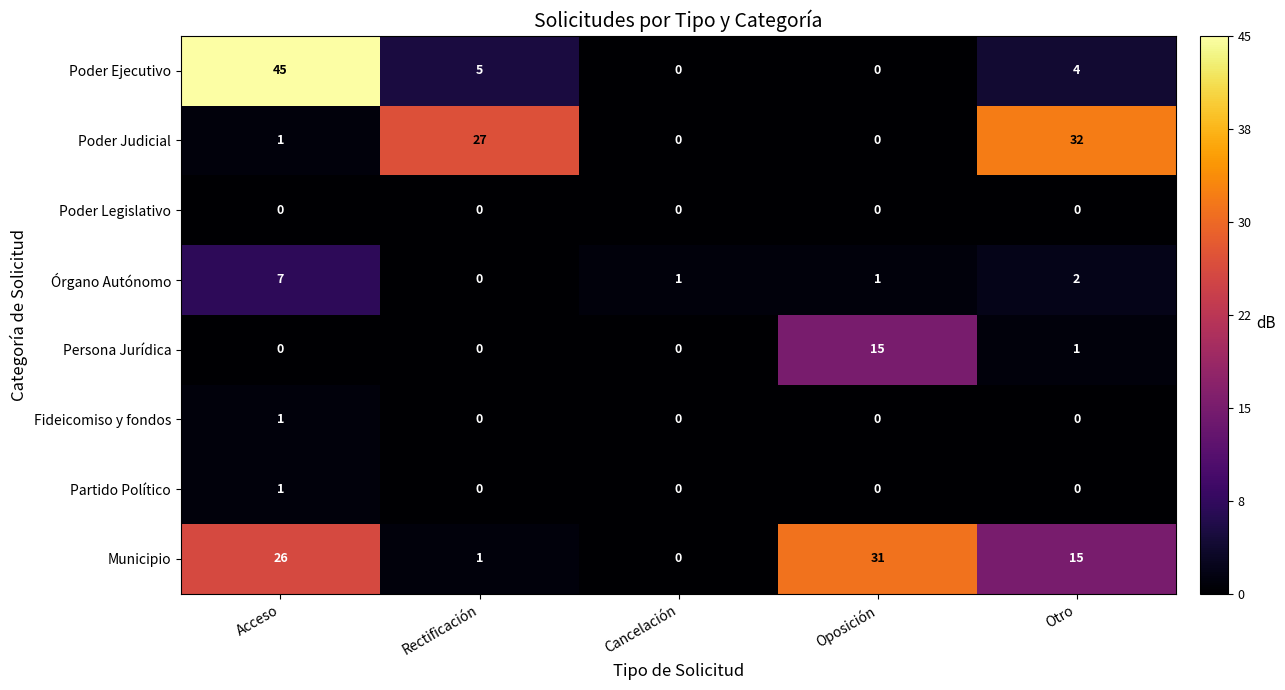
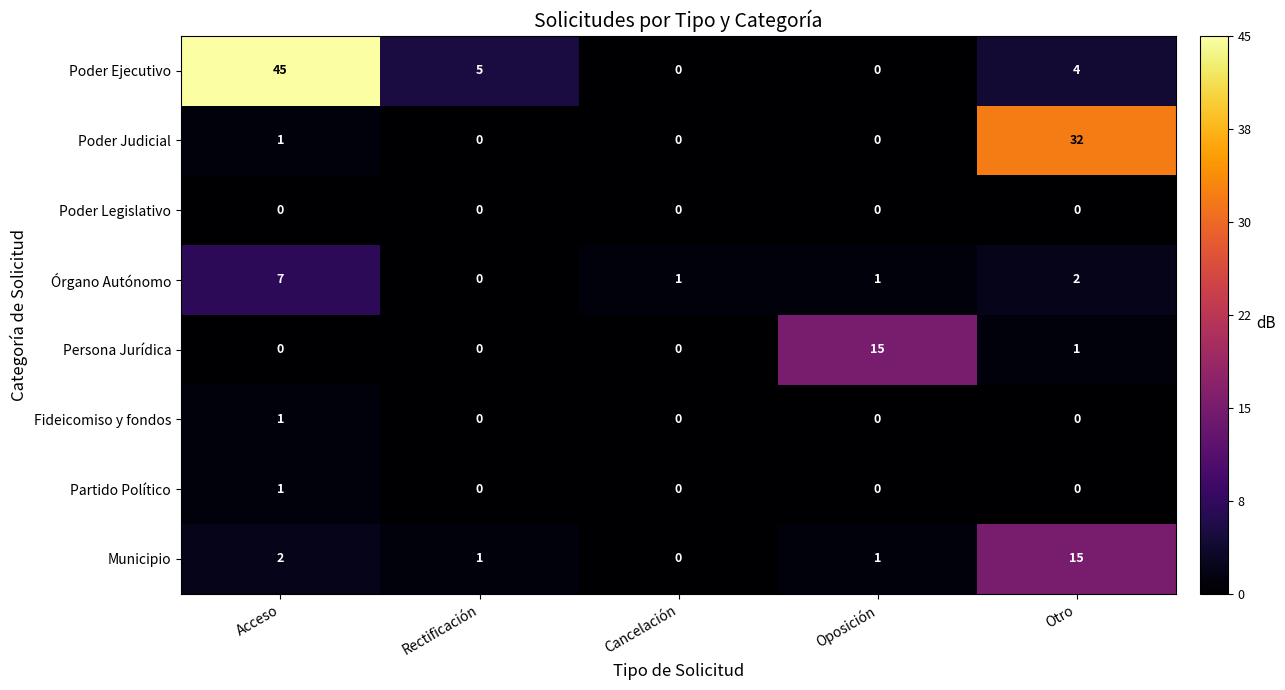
Poder Judicial, Rectificación: 27 -> 0
Municipio, Acceso: 26 -> 2
Municipio, Oposición: 31 -> 1
